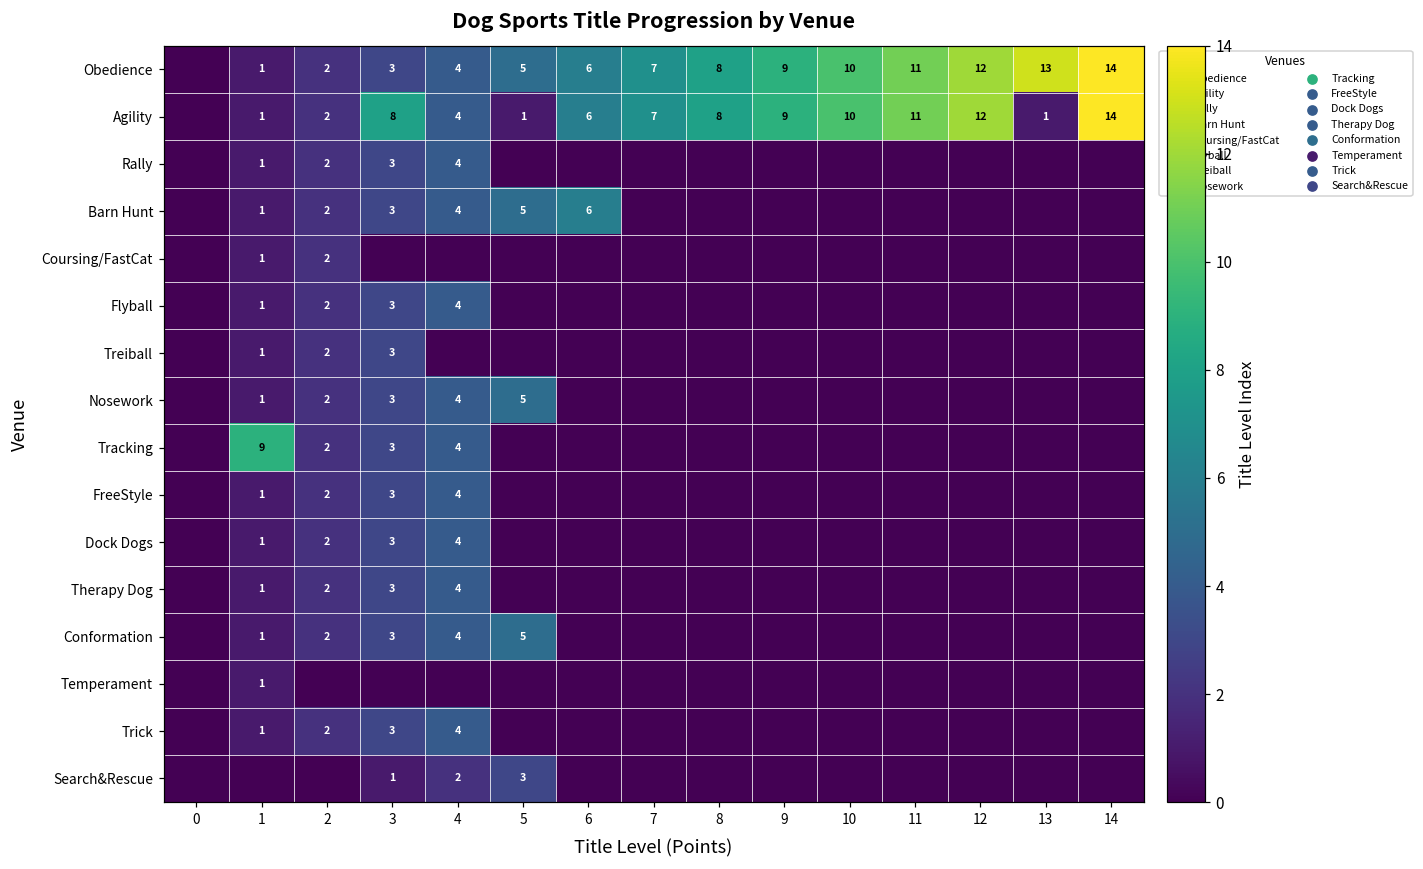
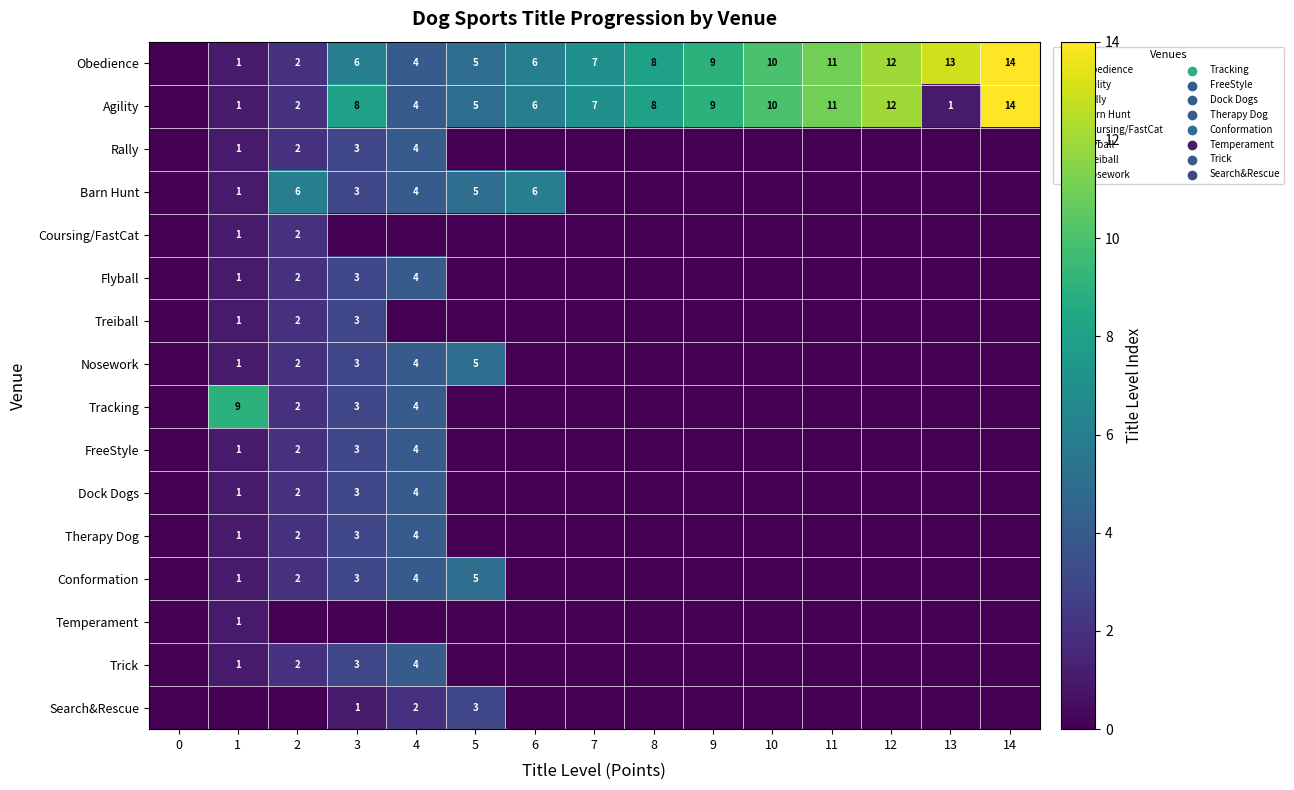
Obedience, 3: 3 -> 6
Agility, 5: 1 -> 5
Barn Hunt, 2: 2 -> 6
